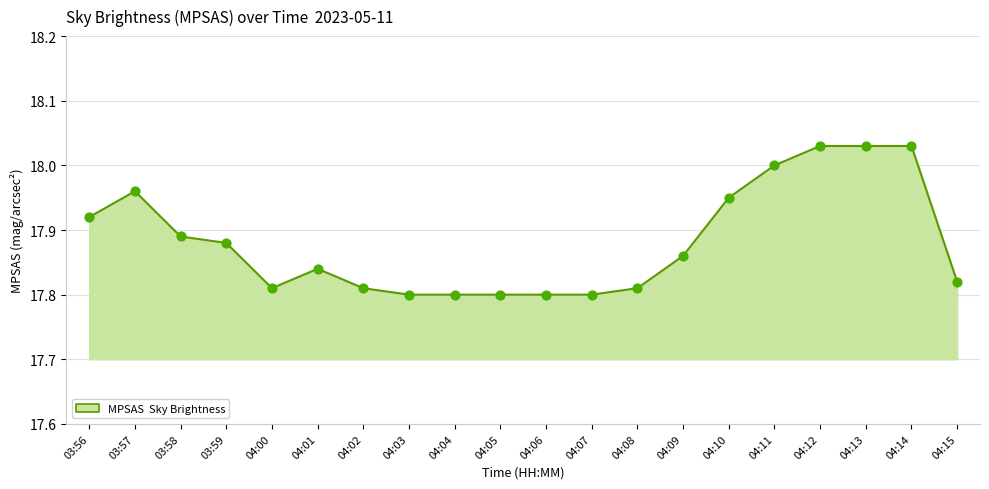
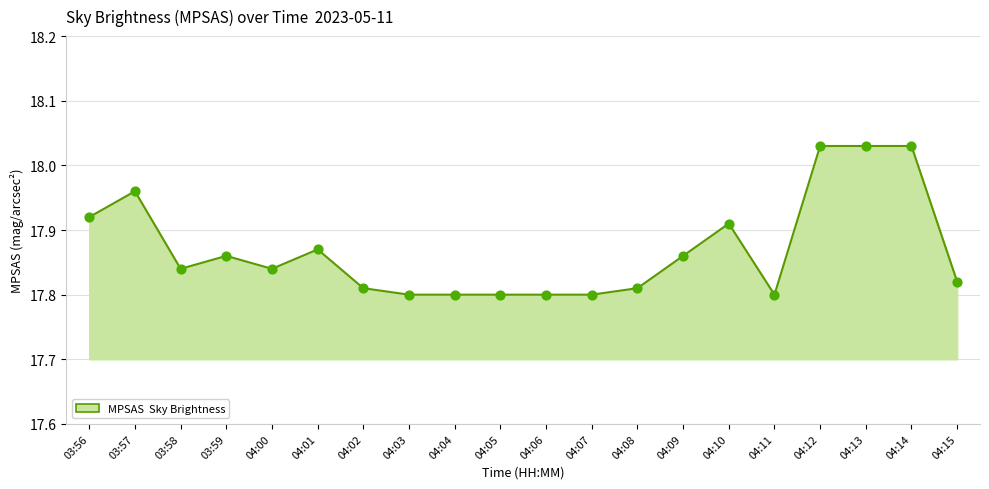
03:58: 17.89 -> 17.84
03:59: 17.88 -> 17.86
04:00: 17.81 -> 17.84
04:01: 17.84 -> 17.87
04:10: 17.95 -> 17.91
04:11: 18.0 -> 17.8
